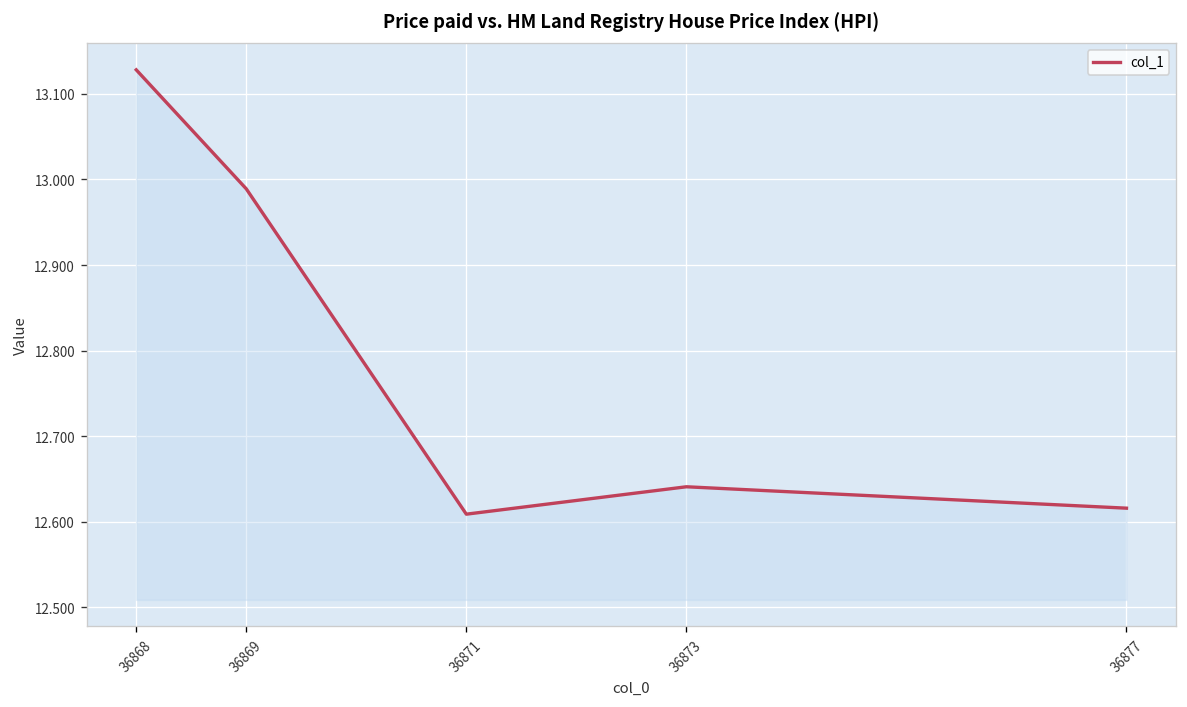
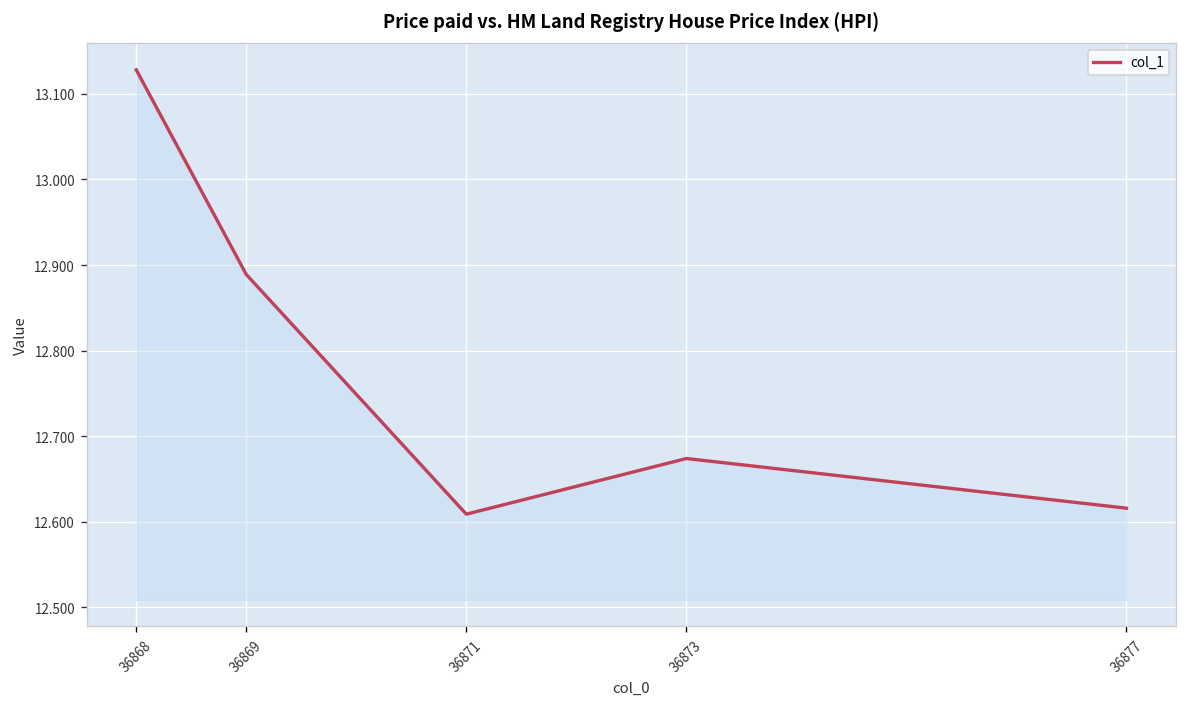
36869: 12.99 -> 12.89
36873: 12.64 -> 12.67
